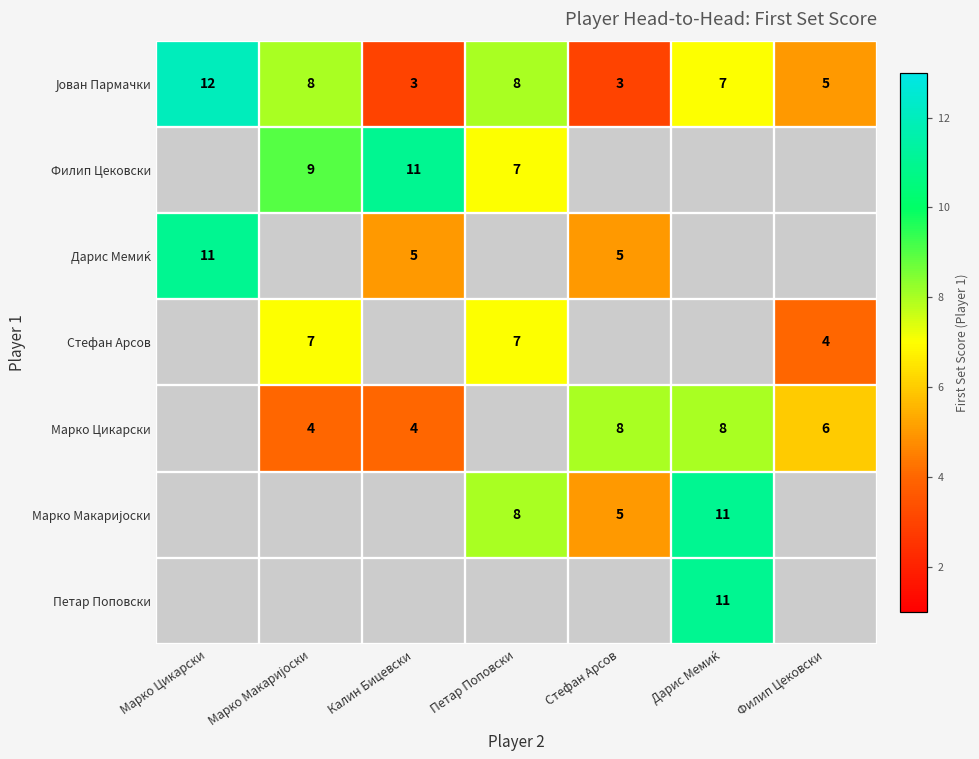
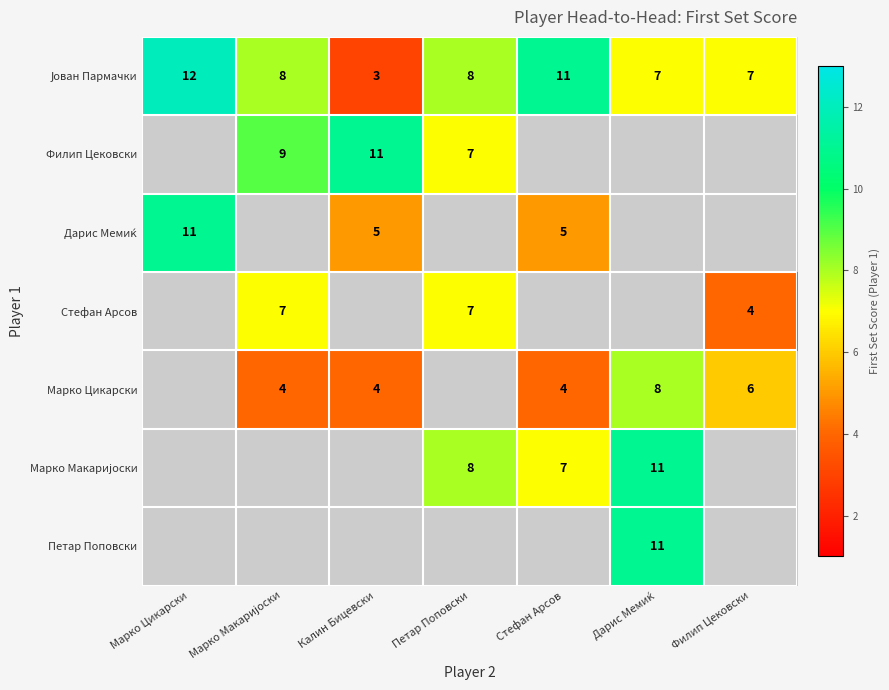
Јован Пармачки, Стефан Арсов: 3 -> 11
Јован Пармачки, Филип Цековски: 5 -> 7
Марко Цикарски, Стефан Арсов: 8 -> 4
Марко Макаријоски, Стефан Арсов: 5 -> 7
